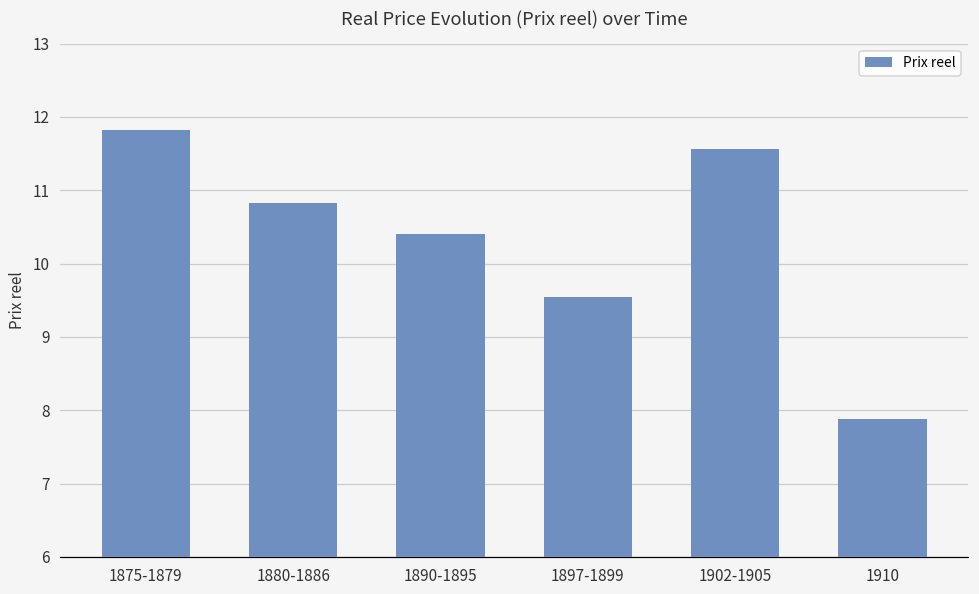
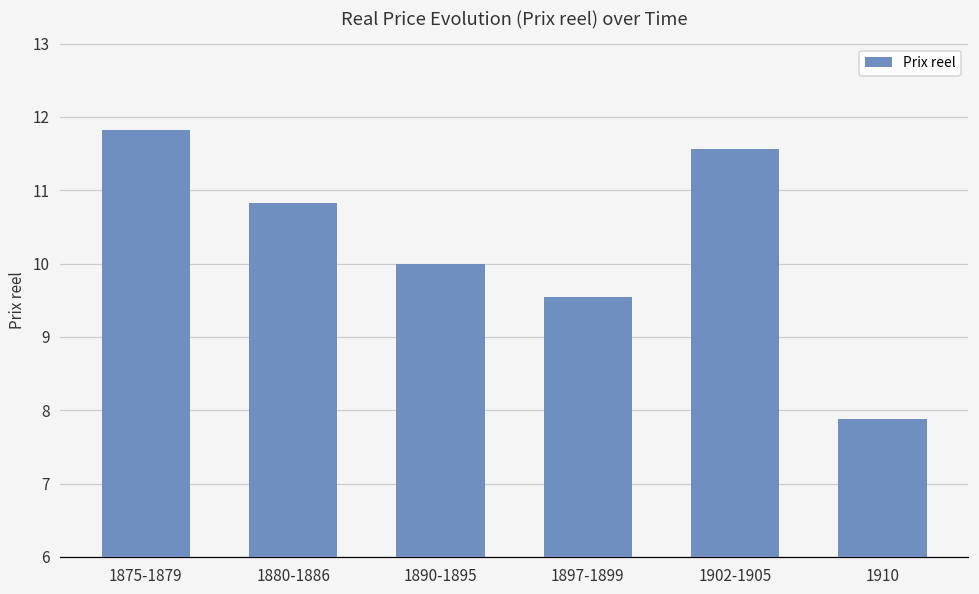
1890-1895: 10.4 -> 10.0
